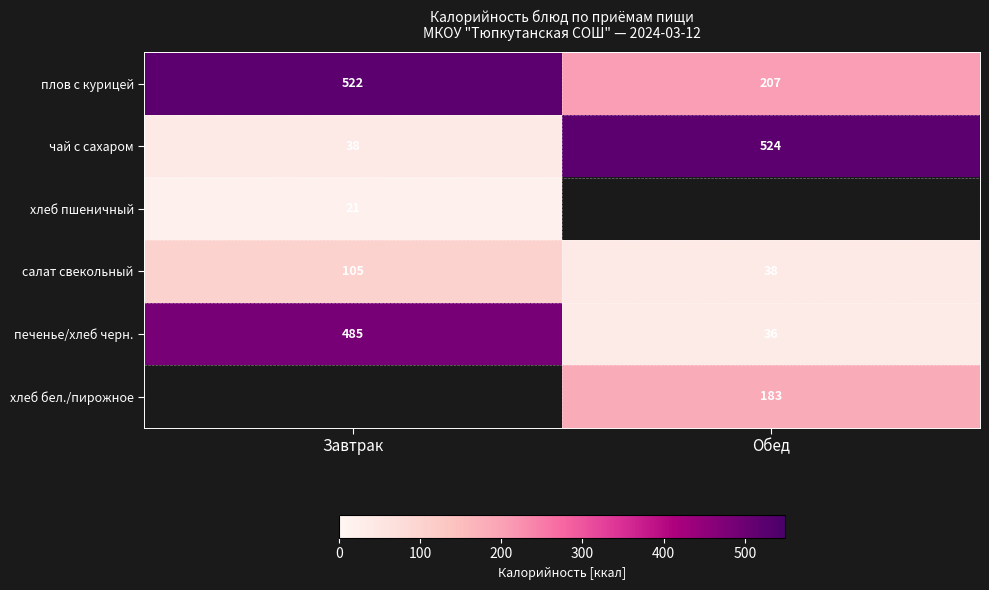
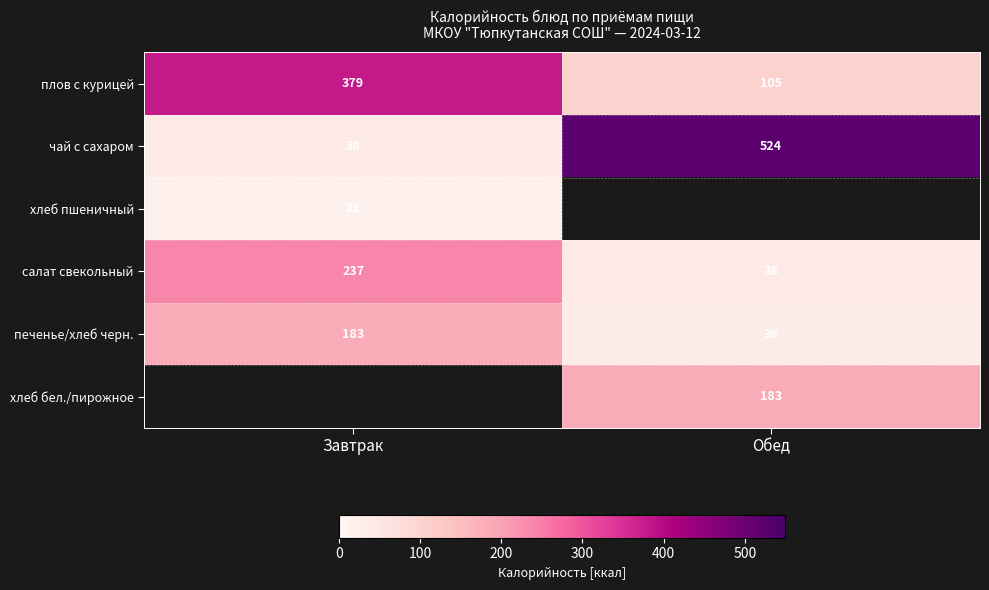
плов с курицей, Завтрак: 522 -> 379
плов с курицей, Обед: 207 -> 105
салат свекольный, Завтрак: 105 -> 237
печенье/хлеб черн., Завтрак: 485 -> 183
